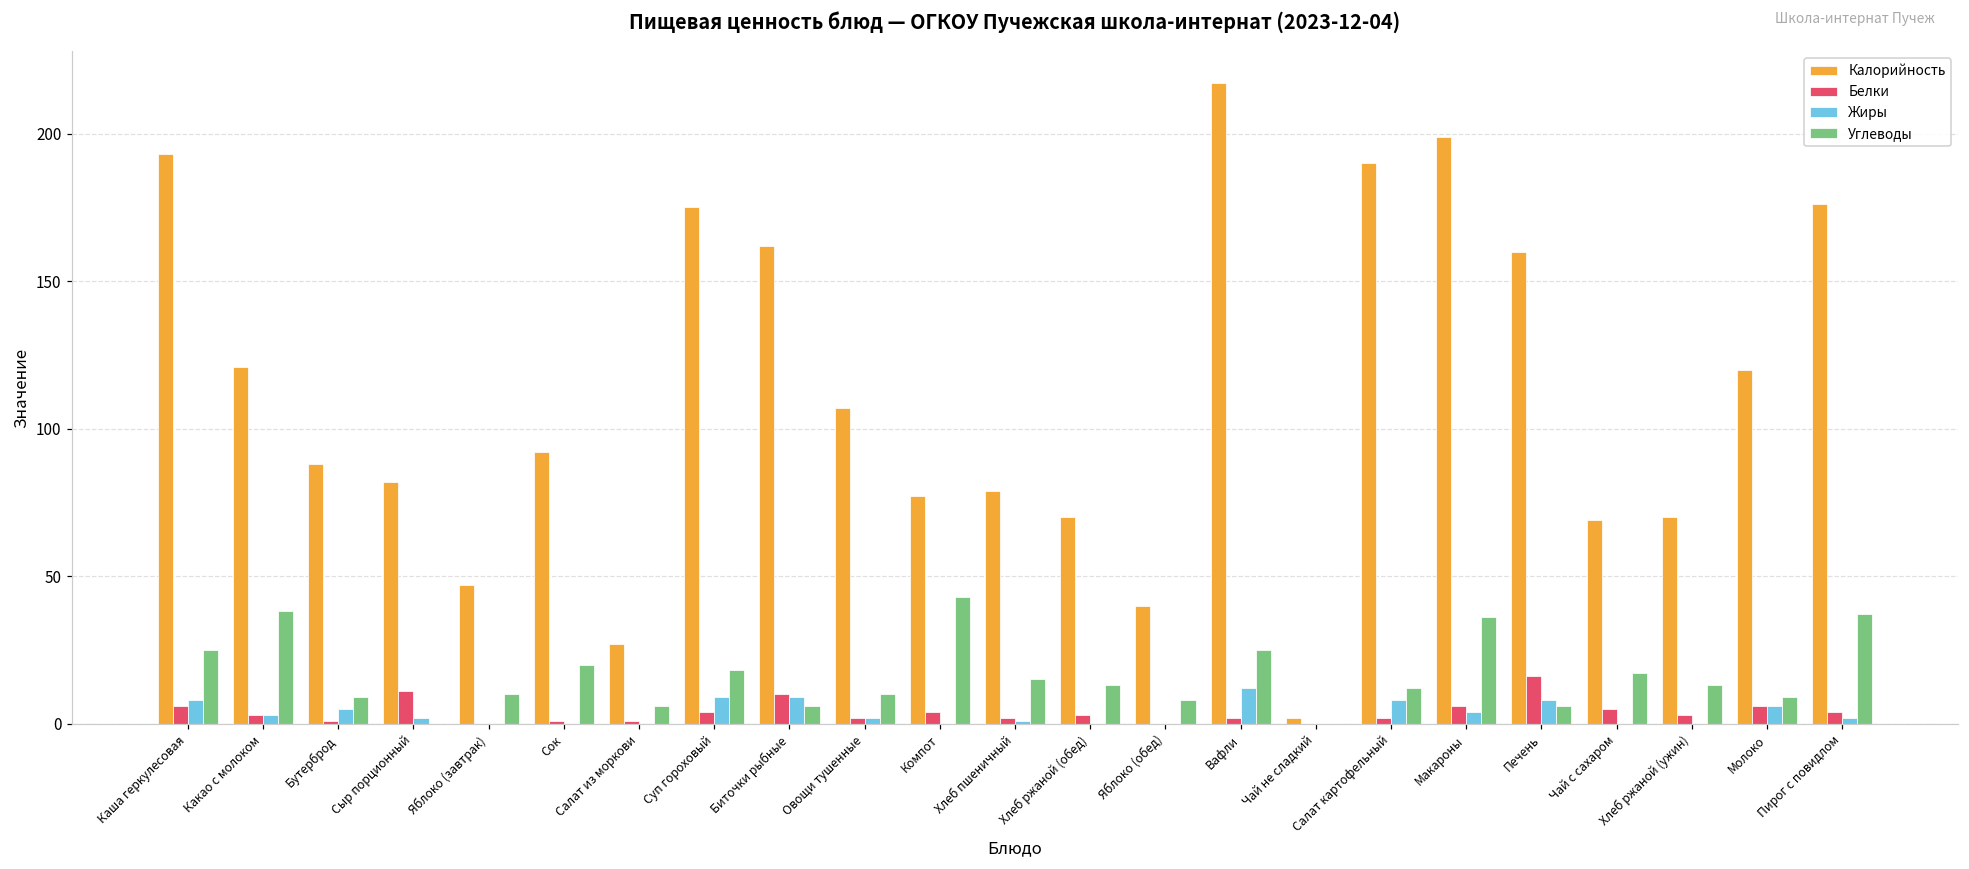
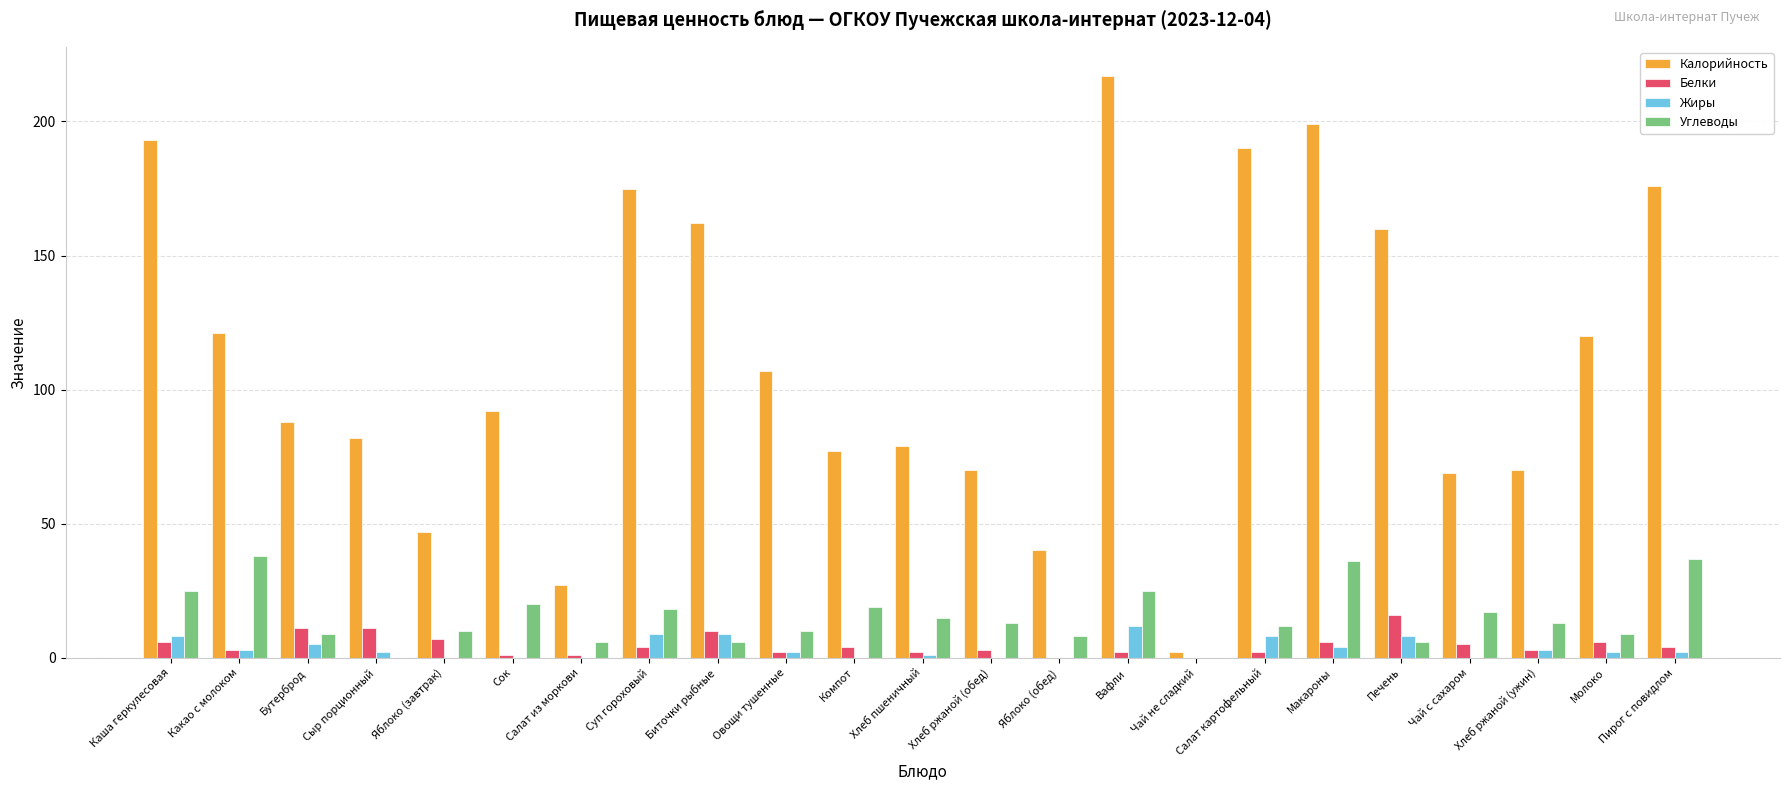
Белки, Бутерброд: 1 -> 11
Белки, Яблоко (завтрак): 0 -> 7
Углеводы, Компот: 43 -> 19
Жиры, Хлеб ржаной (ужин): 0 -> 3
Жиры, Молоко: 6 -> 2
